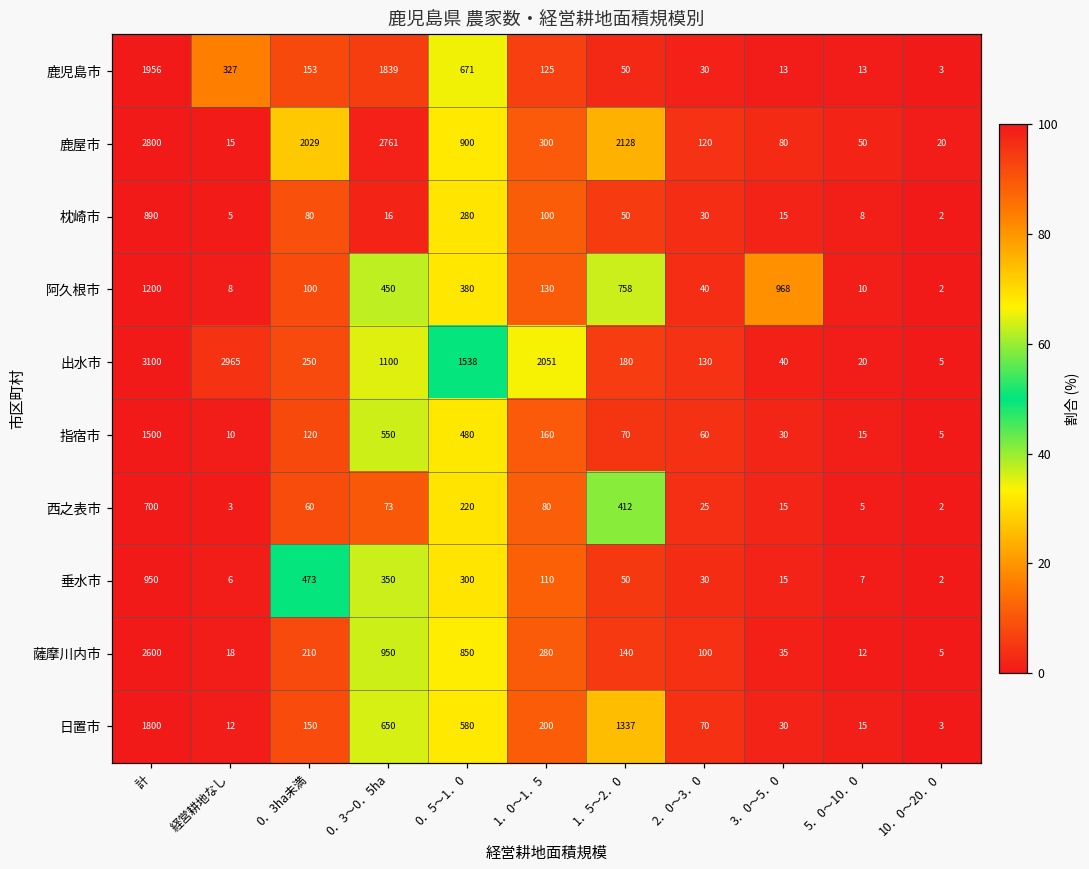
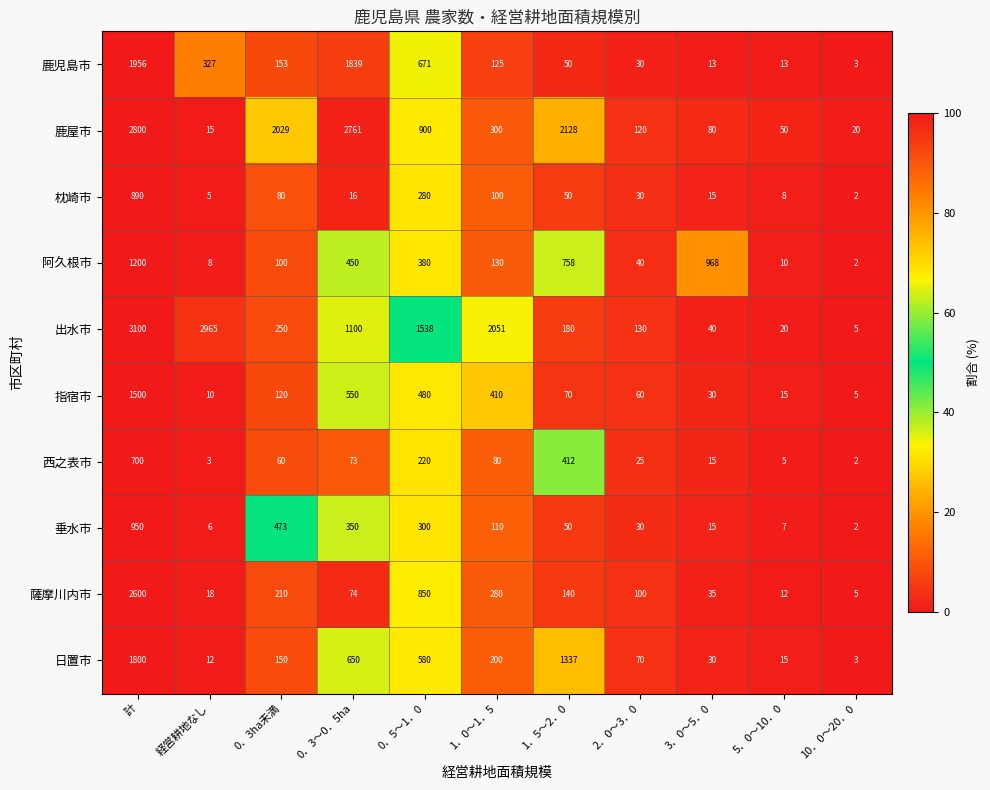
指宿市, 1．0～1．5: 160 -> 410
薩摩川内市, 0．3～0．5ha: 950 -> 74
